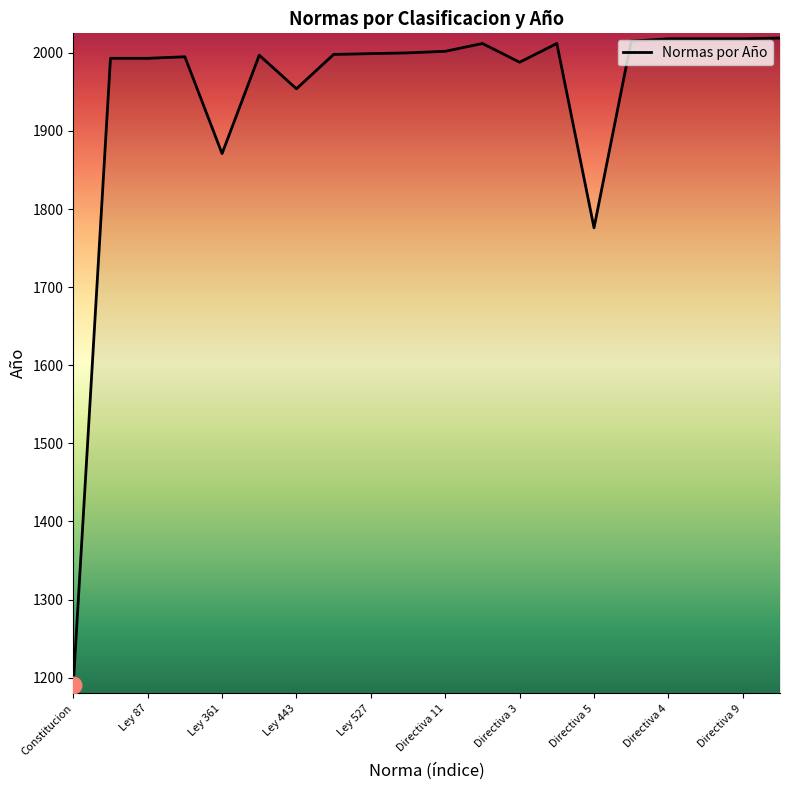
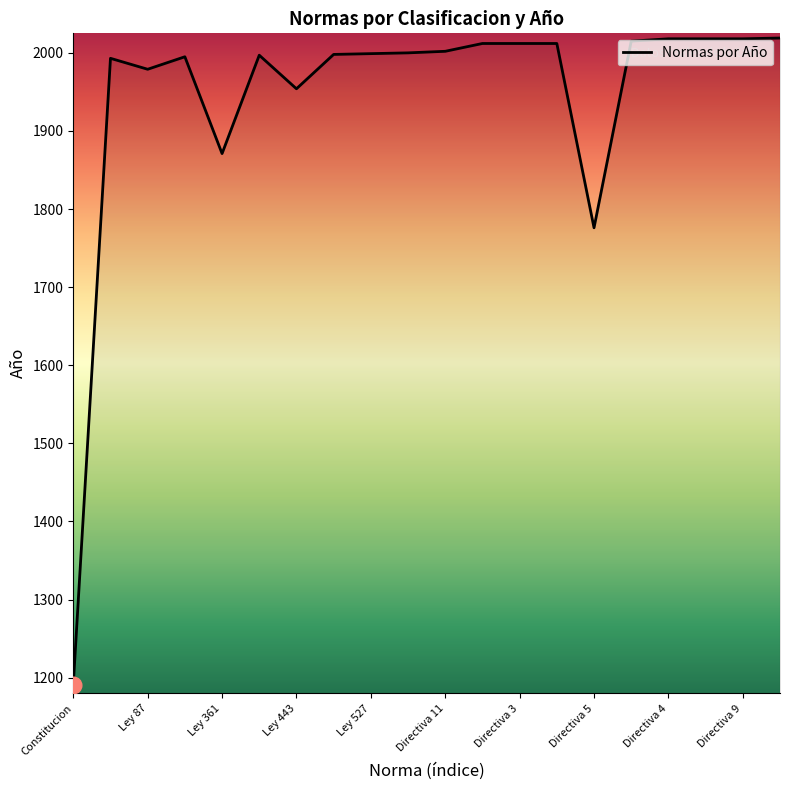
Normas por Año, Ley 87: 1990 -> 1980
Normas por Año, Directiva 3: 1990 -> 2010
